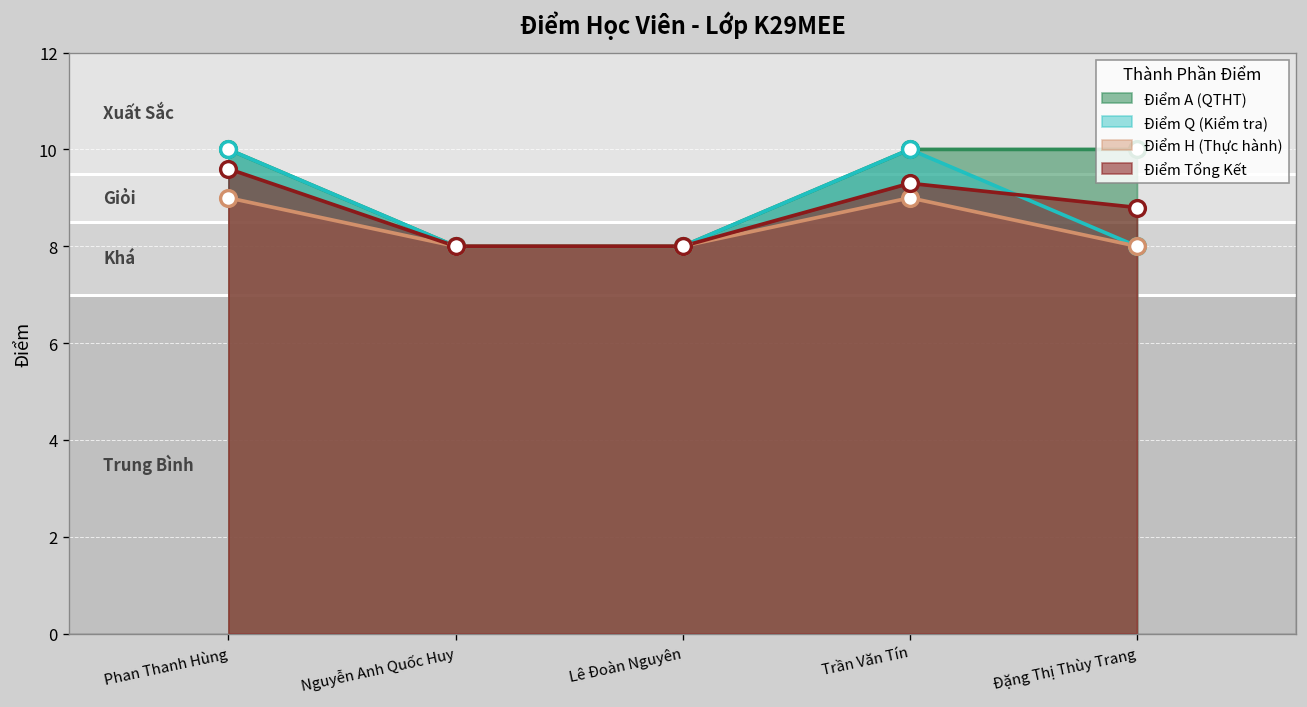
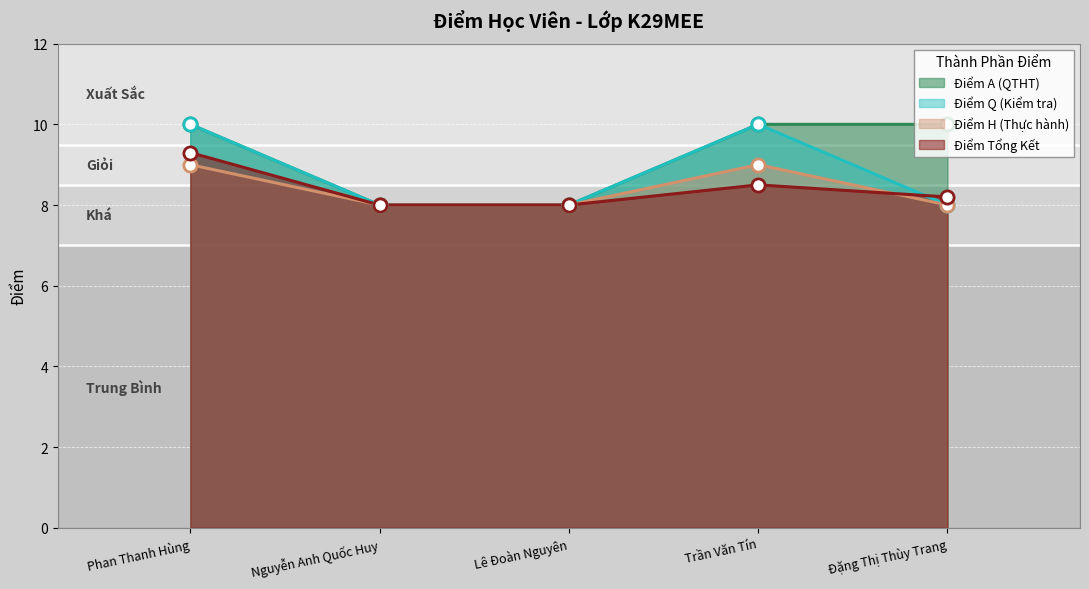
Điểm Tổng Kết, Phan Thanh Hùng: 9.6 -> 9.3
Điểm Tổng Kết, Trần Văn Tín: 9.3 -> 8.5
Điểm Tổng Kết, Đặng Thị Thùy Trang: 8.8 -> 8.2
